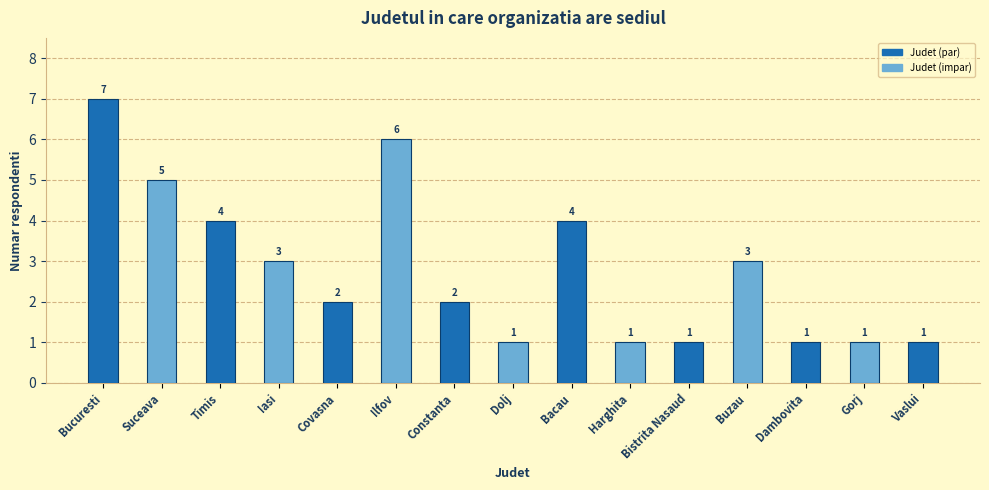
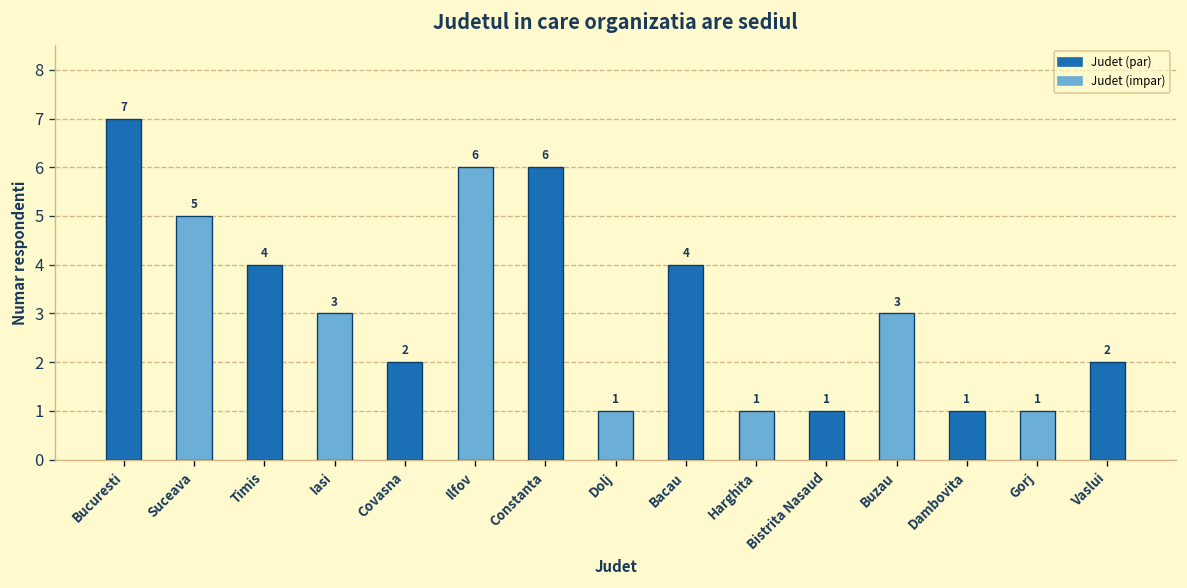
Constanta: 2 -> 6
Vaslui: 1 -> 2
